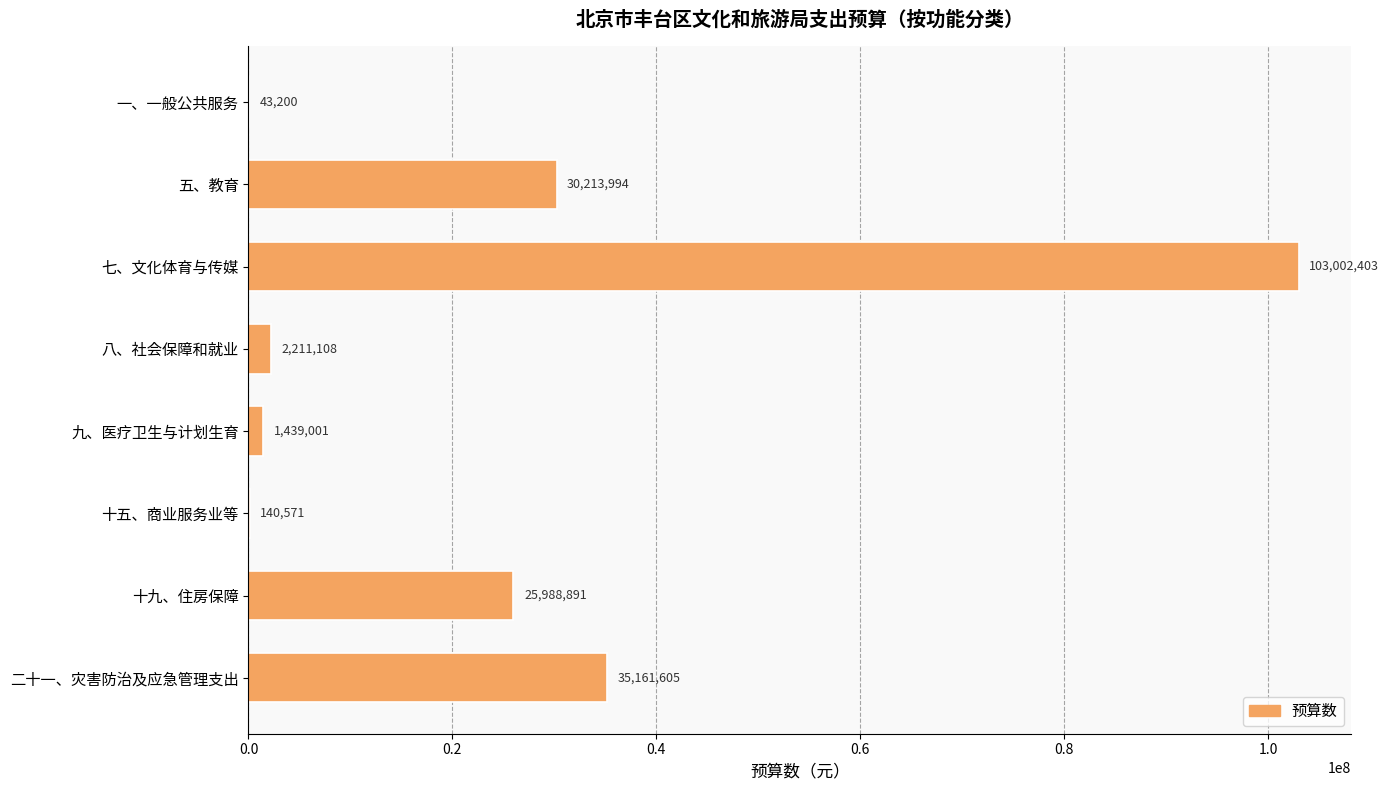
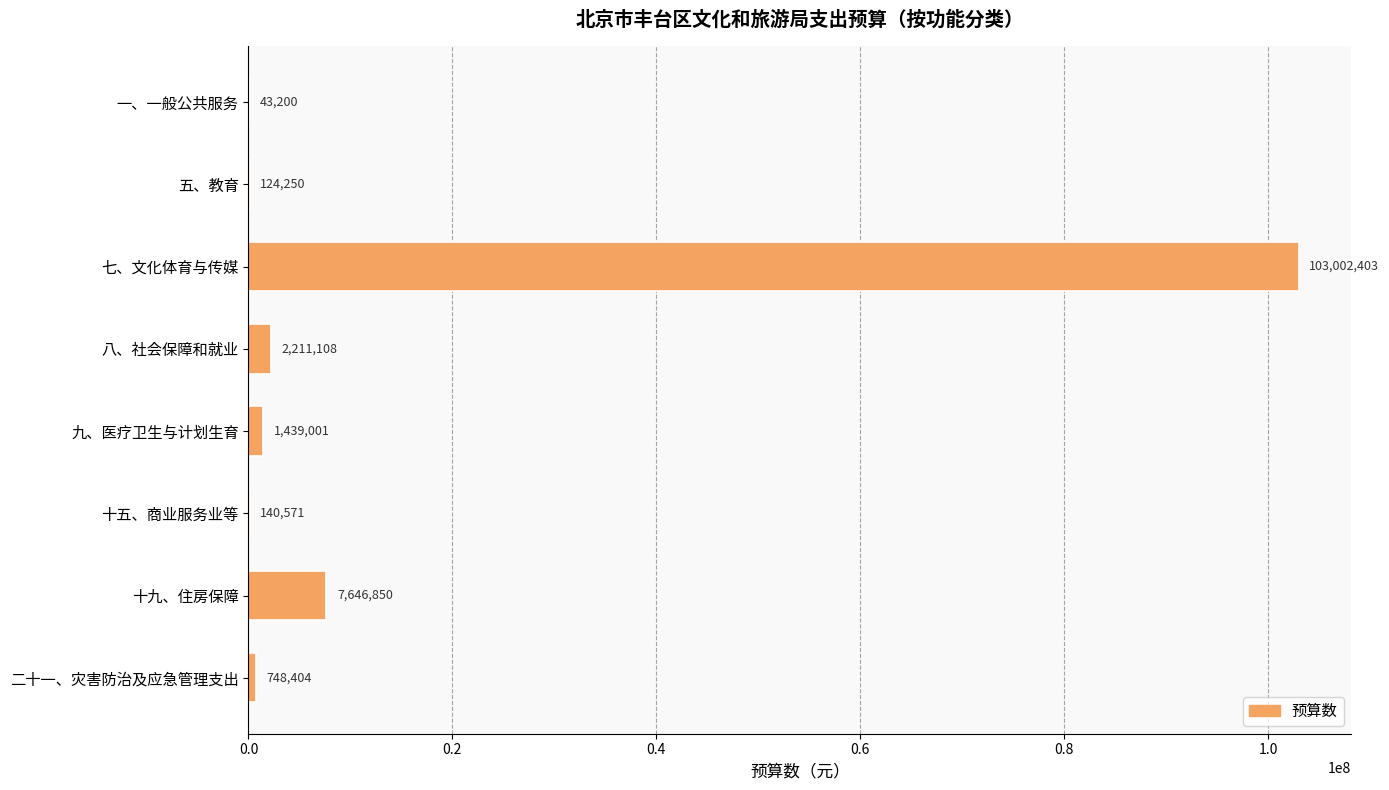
五、教育: 30,213,994 -> 124,250
十九、住房保障: 25,988,891 -> 7,646,850
二十一、灾害防治及应急管理支出: 35,161,605 -> 748,404
